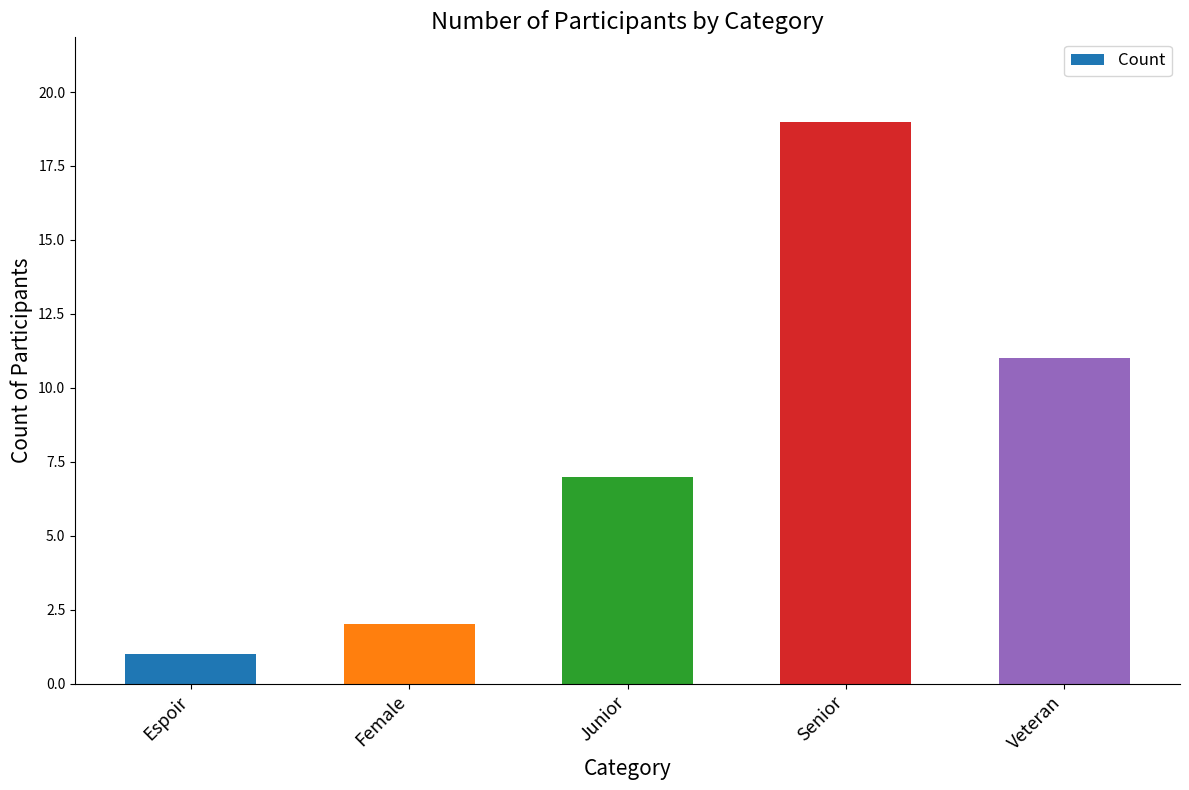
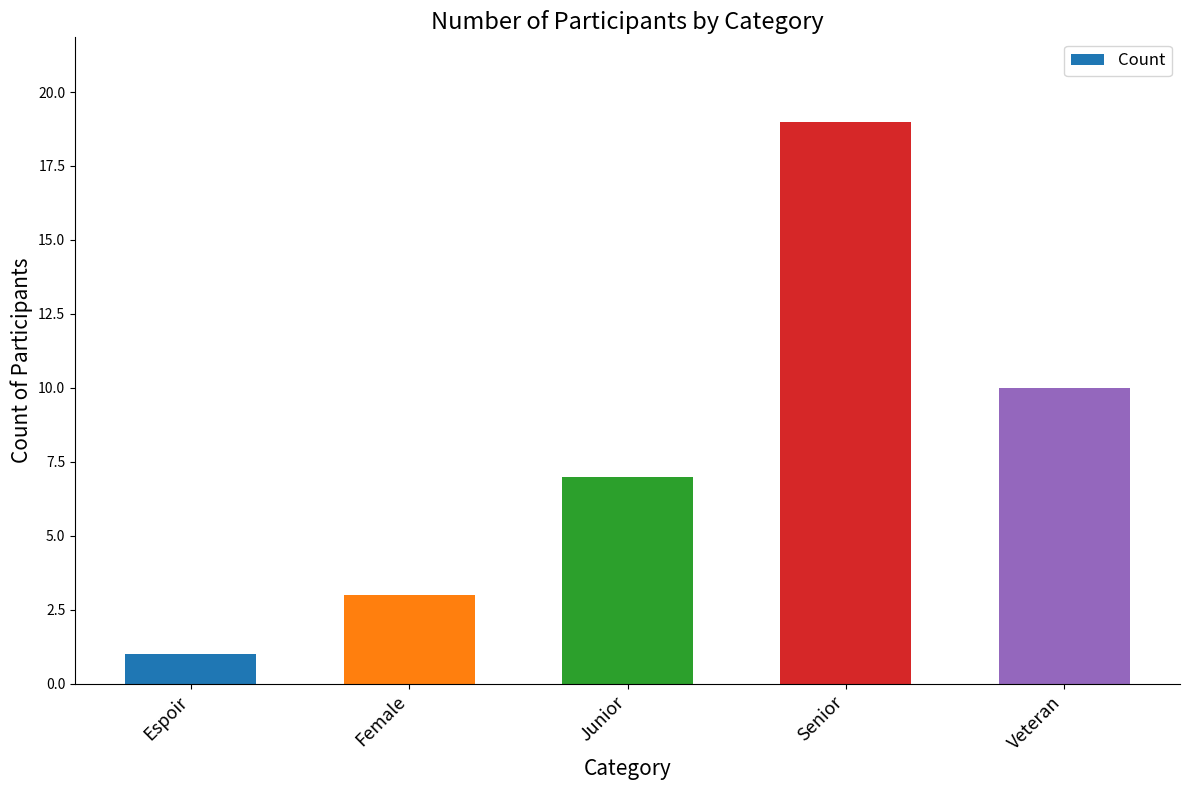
Female: 2 -> 3
Veteran: 11 -> 10
